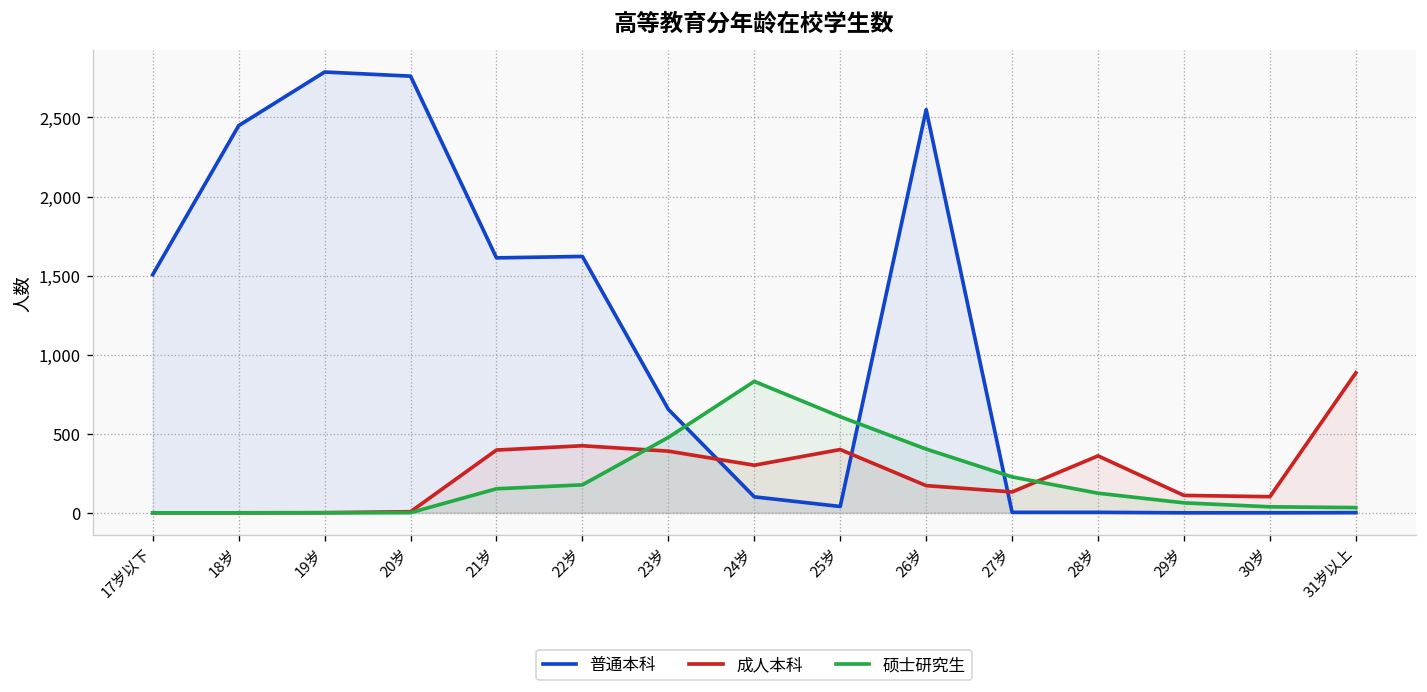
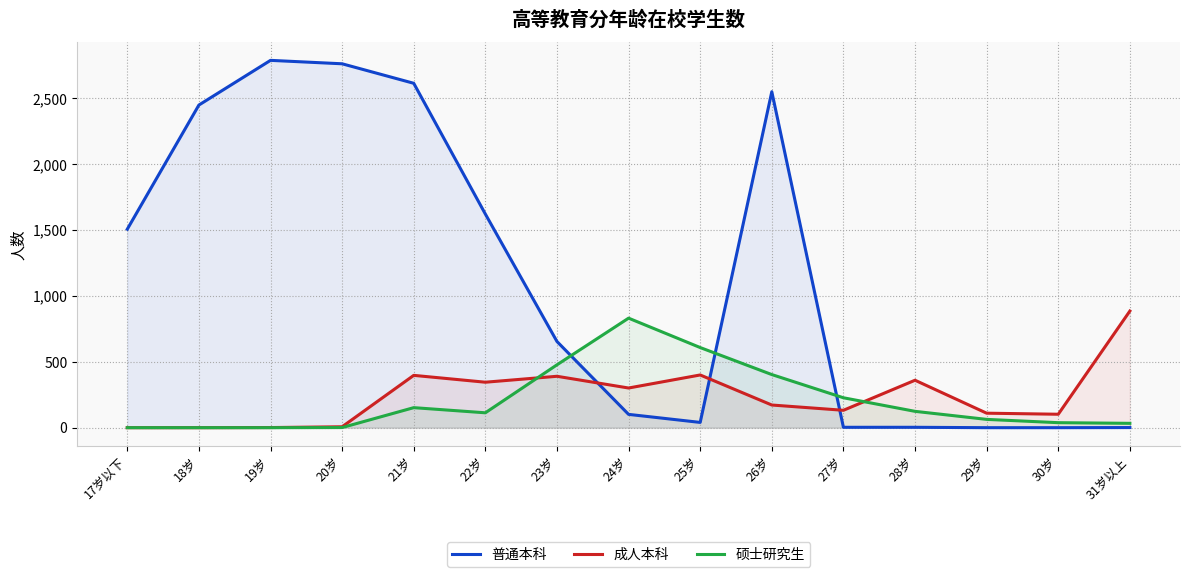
普通本科, 21岁: 1,610 -> 2,610
成人本科, 22岁: 420 -> 350
硕士研究生, 22岁: 180 -> 110
